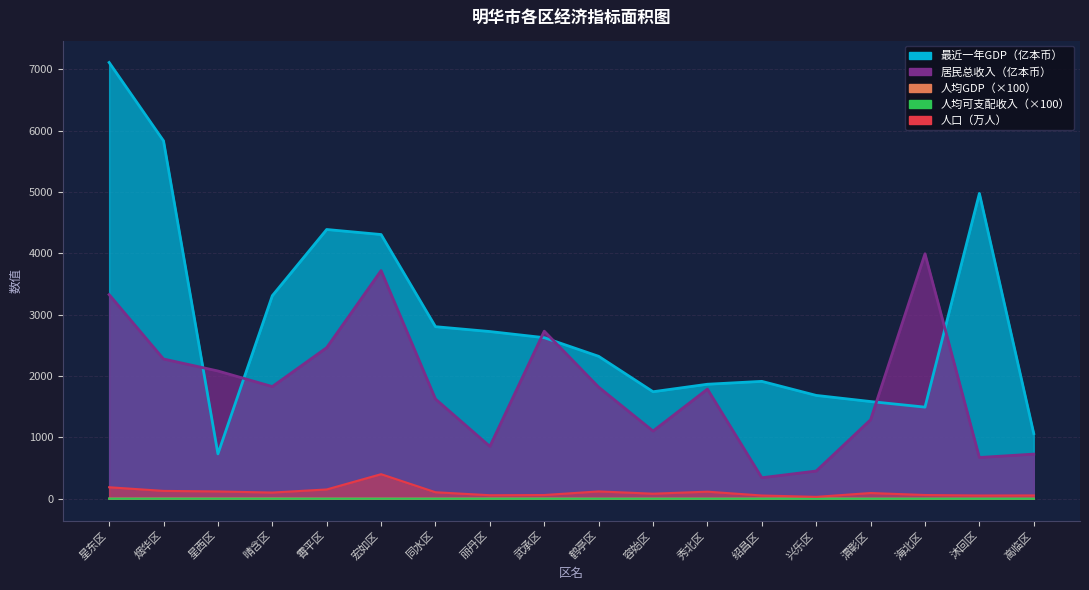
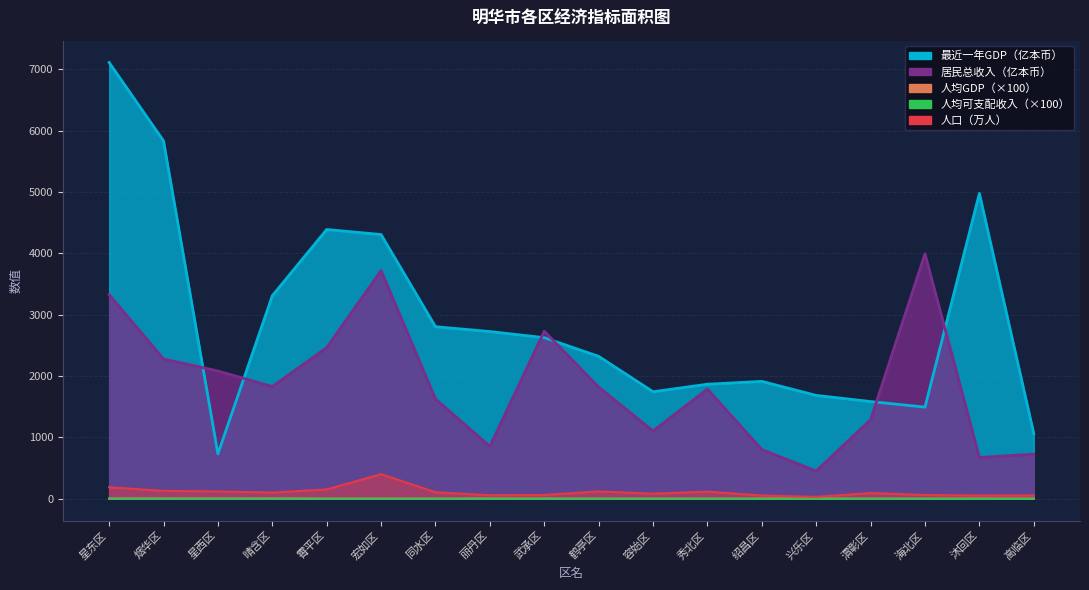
居民总收入（亿本币）, 绍昌区: 300 -> 800
